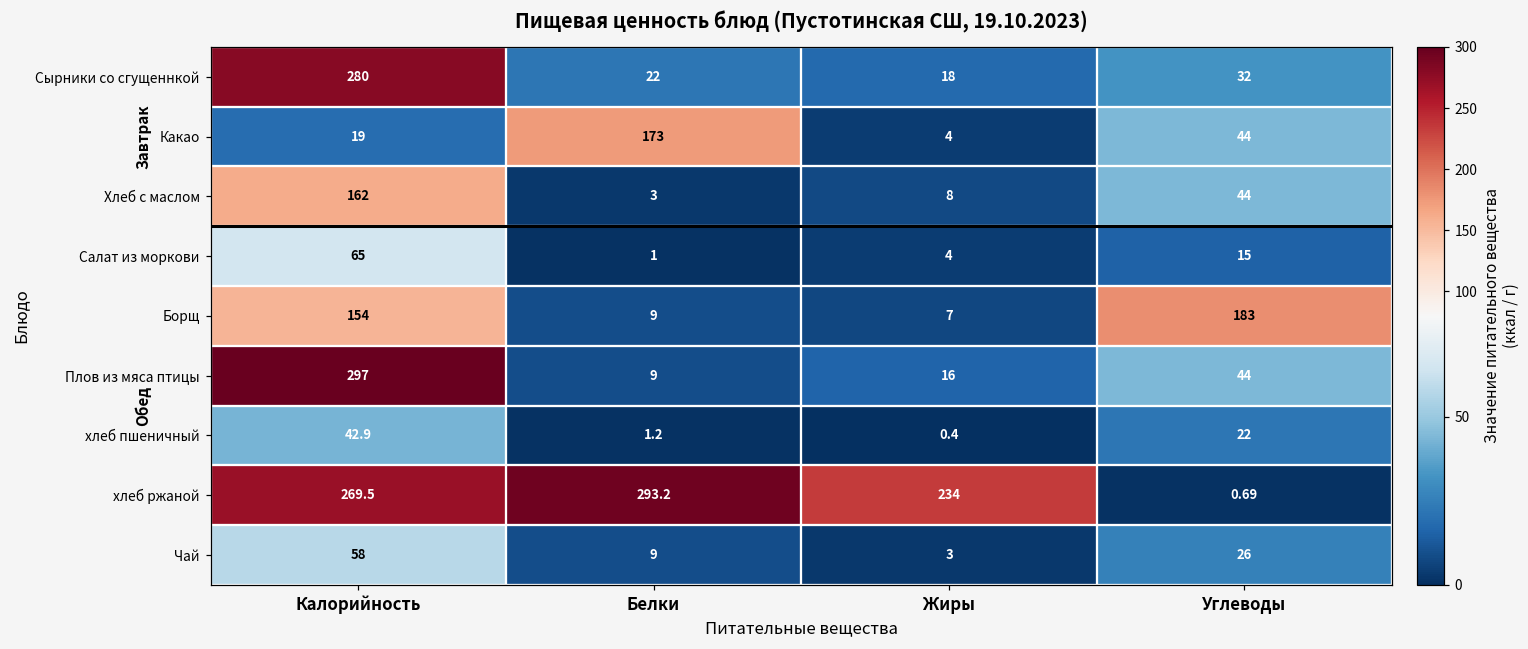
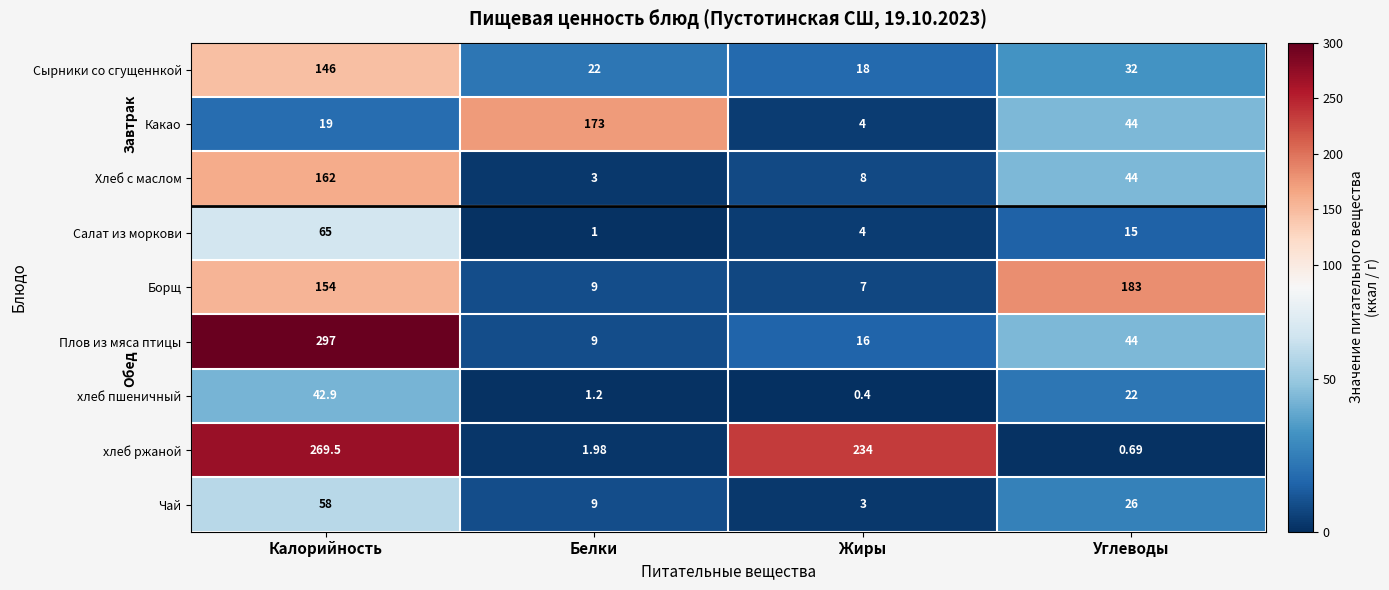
Сырники со сгущеннкой, Калорийность: 280 -> 146
хлеб ржаной, Белки: 293.2 -> 1.98
